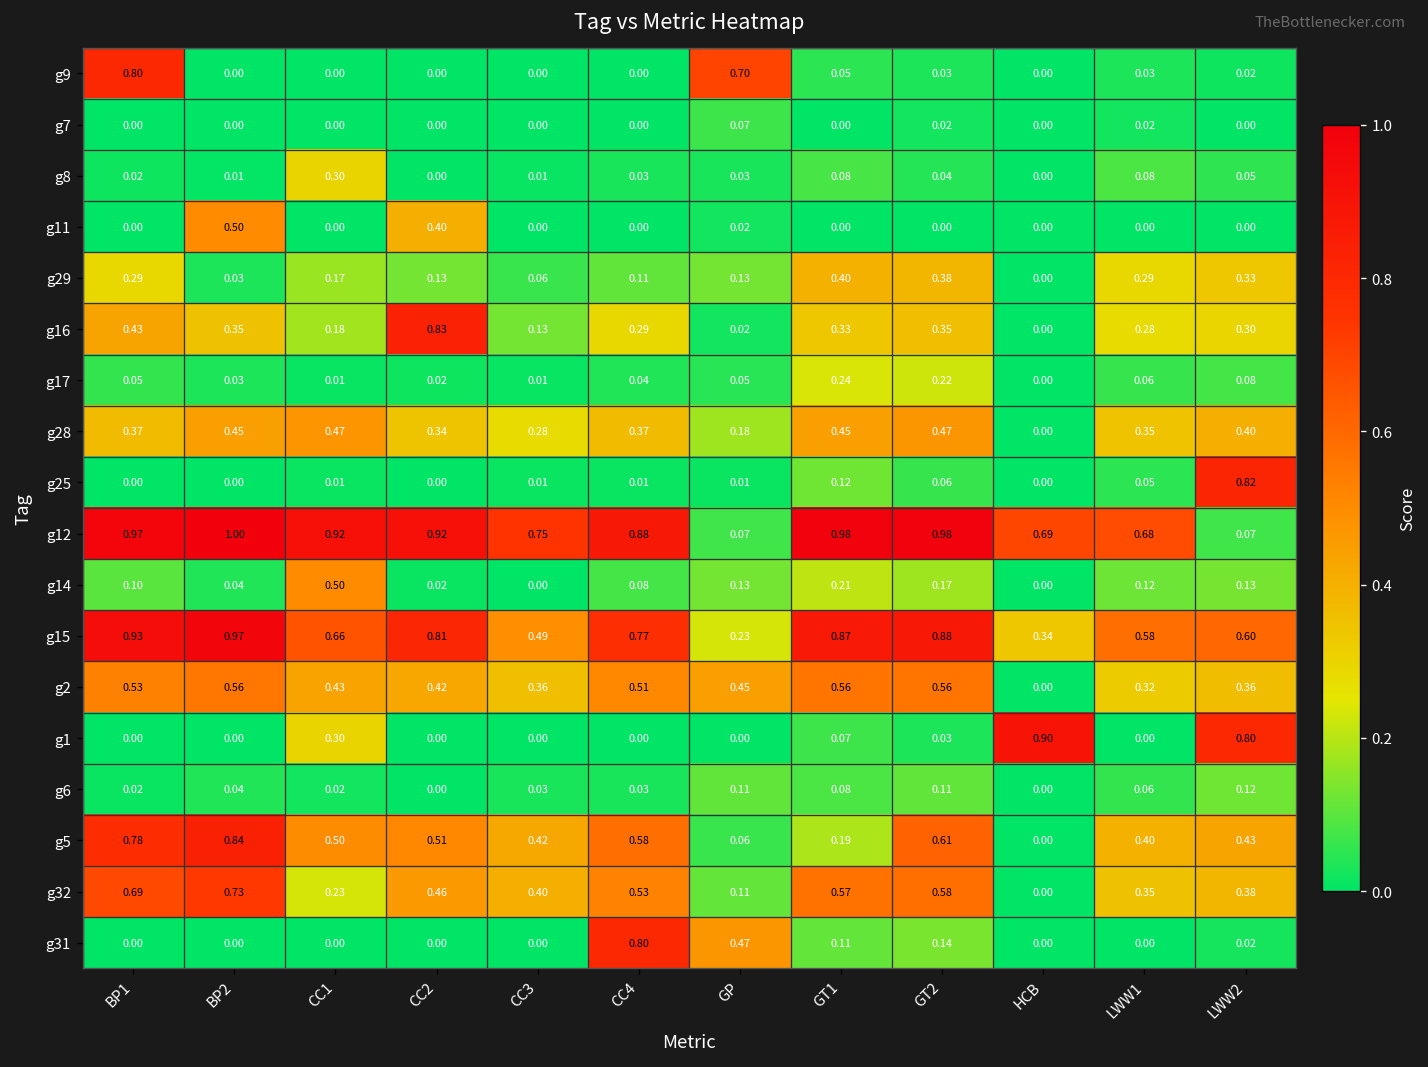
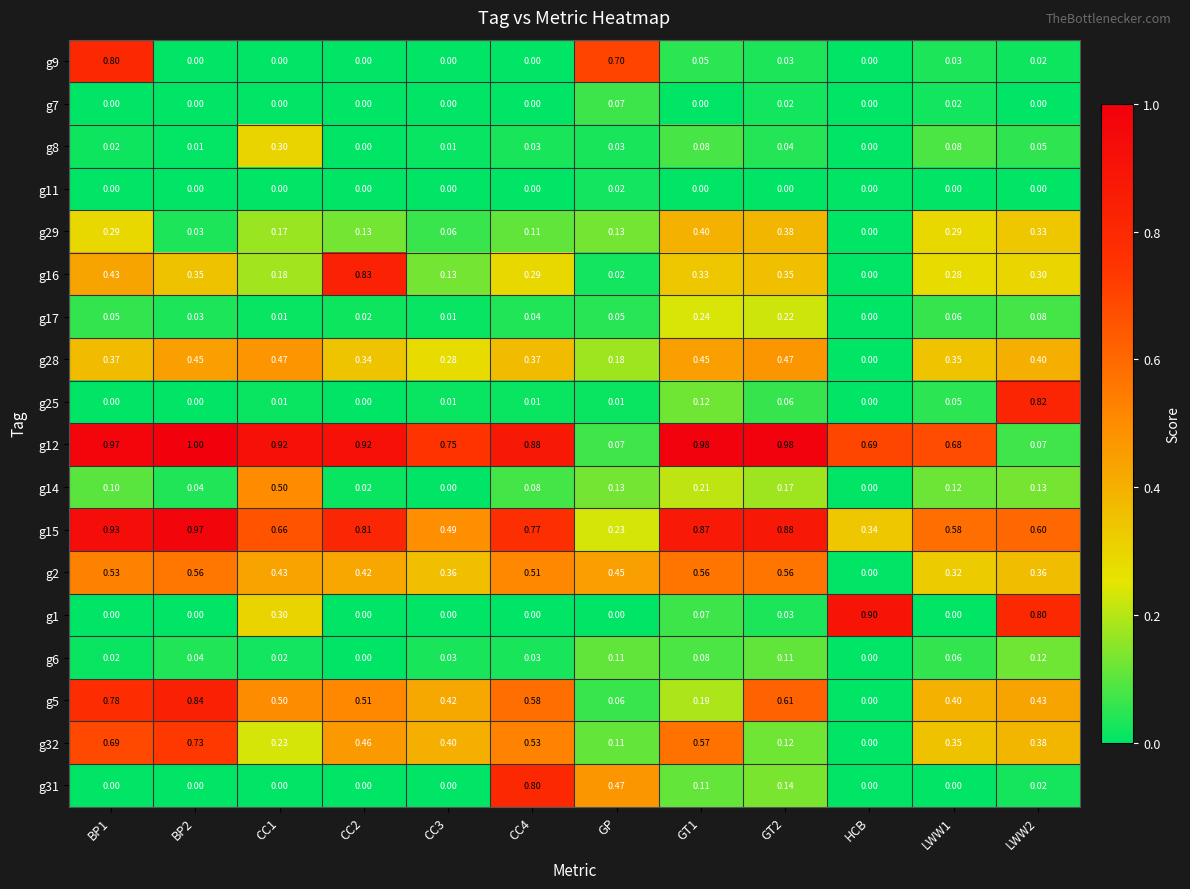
g11, BP2: 0.50 -> 0.00
g11, CC2: 0.40 -> 0.00
g32, GT2: 0.58 -> 0.12
